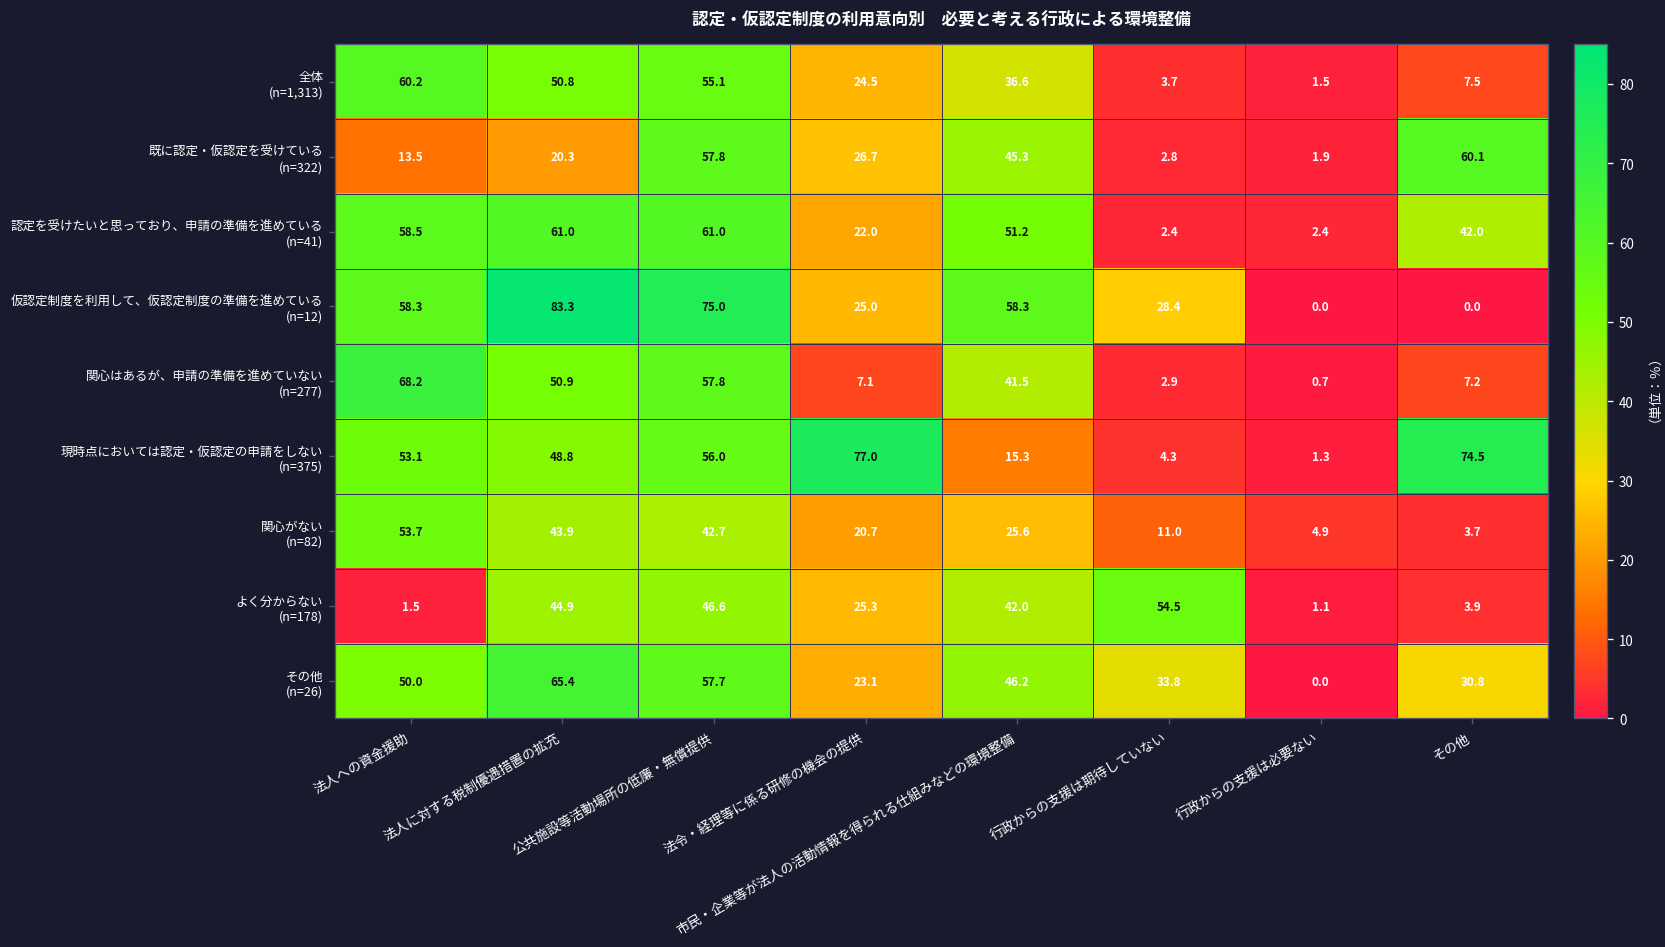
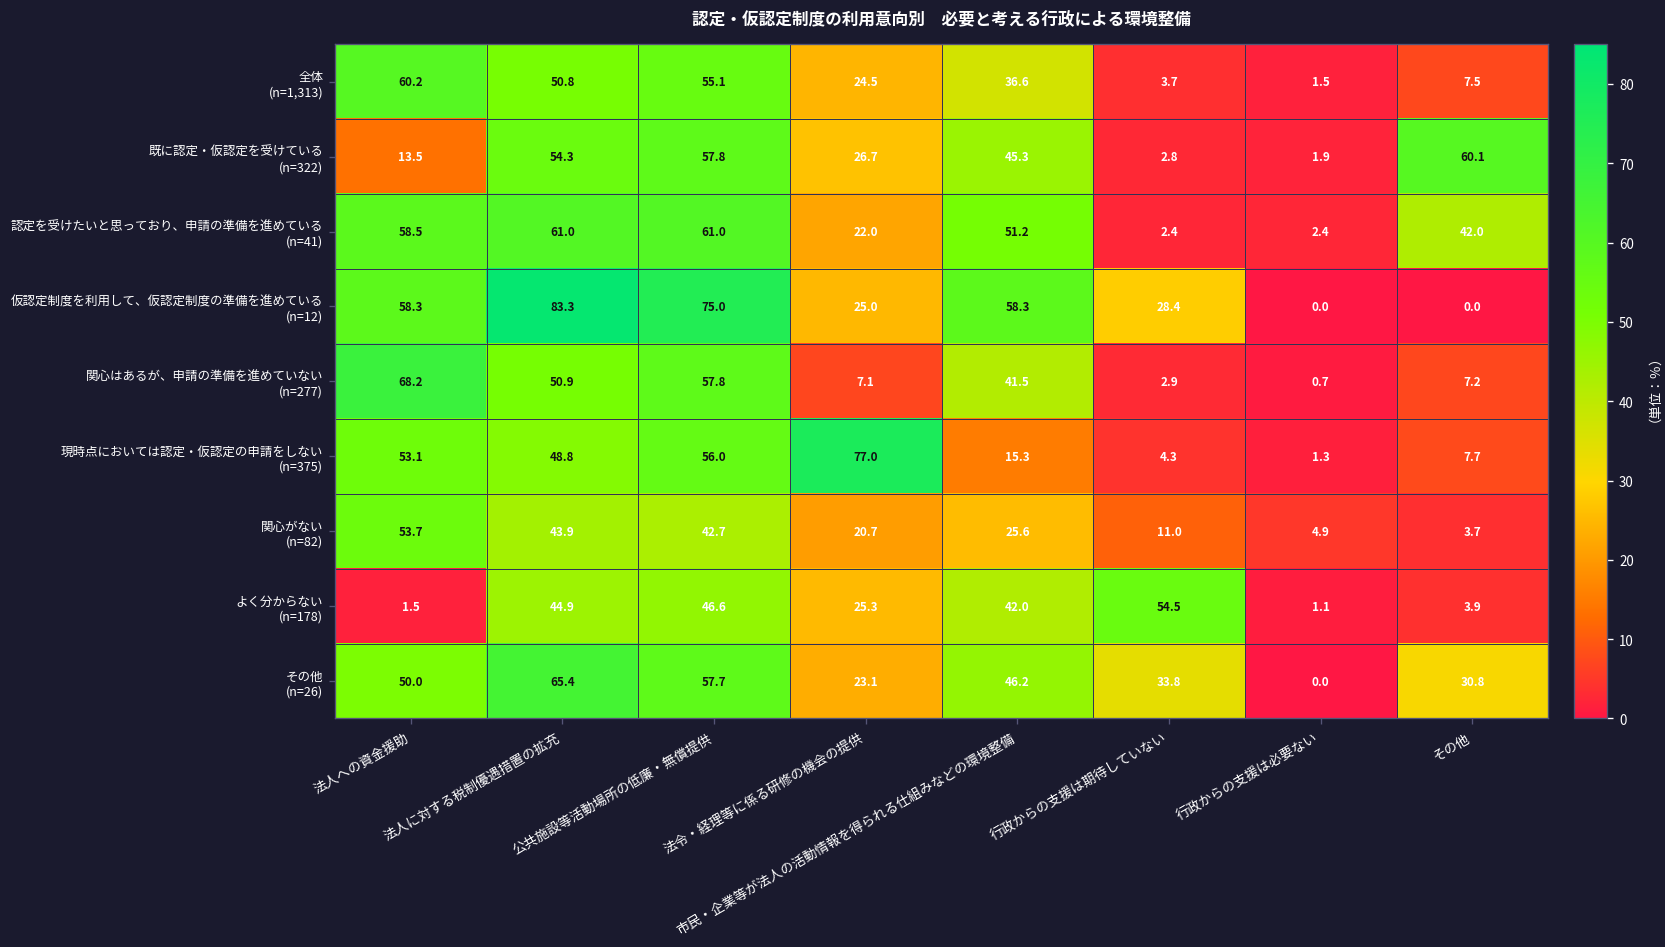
既に認定・仮認定を受けている (n=322), 法人に対する税制優遇措置の拡充: 20.3 -> 54.3
現時点においては認定・仮認定の申請をしない (n=375), その他: 74.5 -> 7.7
